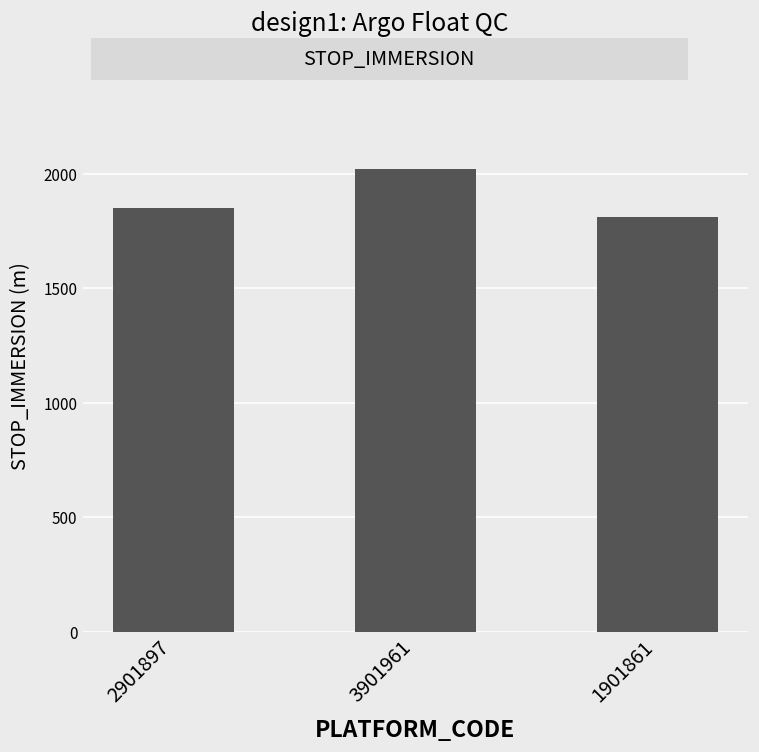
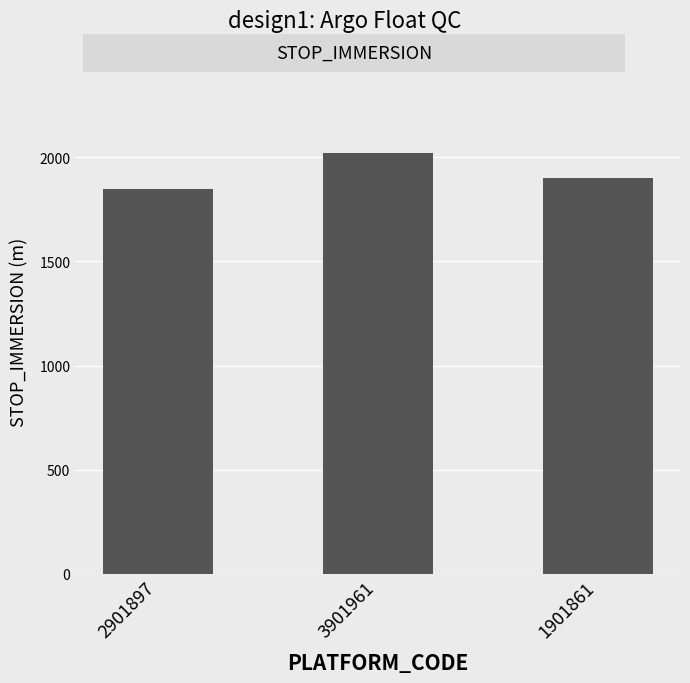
1901861: 1810 -> 1900
